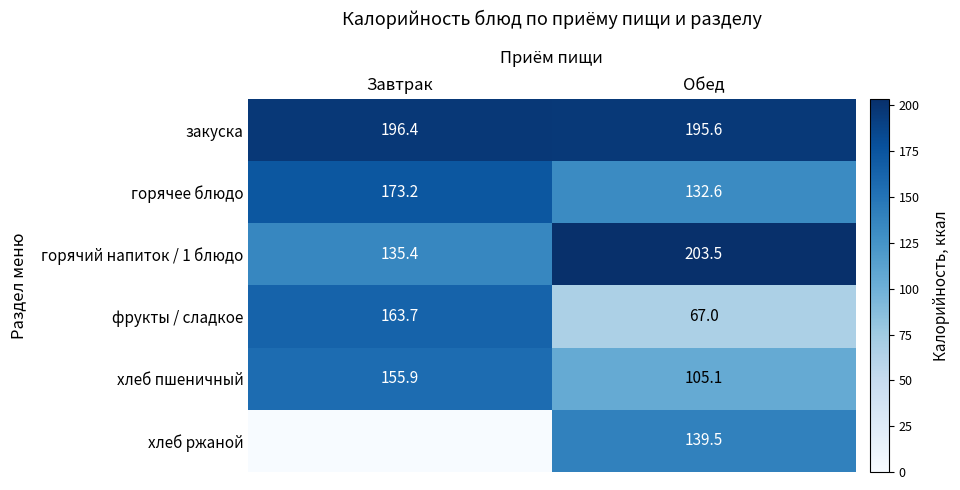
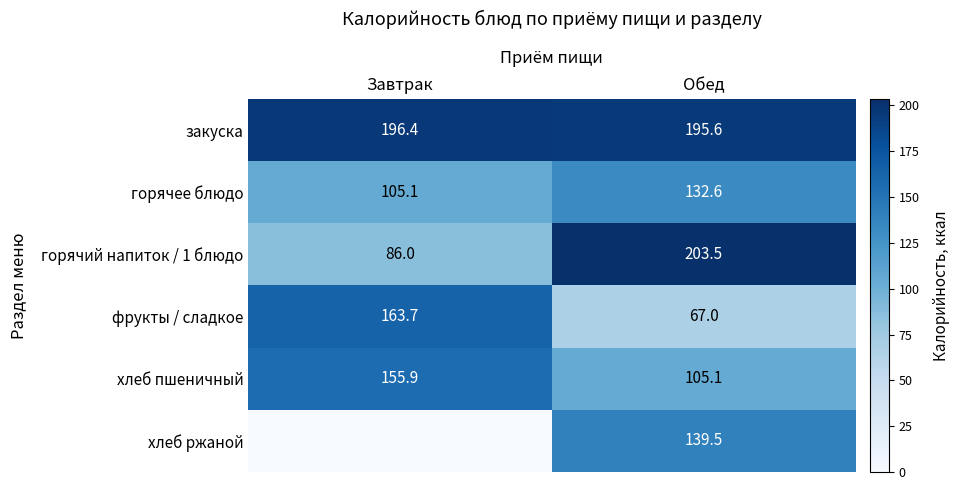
горячее блюдо, Завтрак: 173.2 -> 105.1
горячий напиток / 1 блюдо, Завтрак: 135.4 -> 86.0
